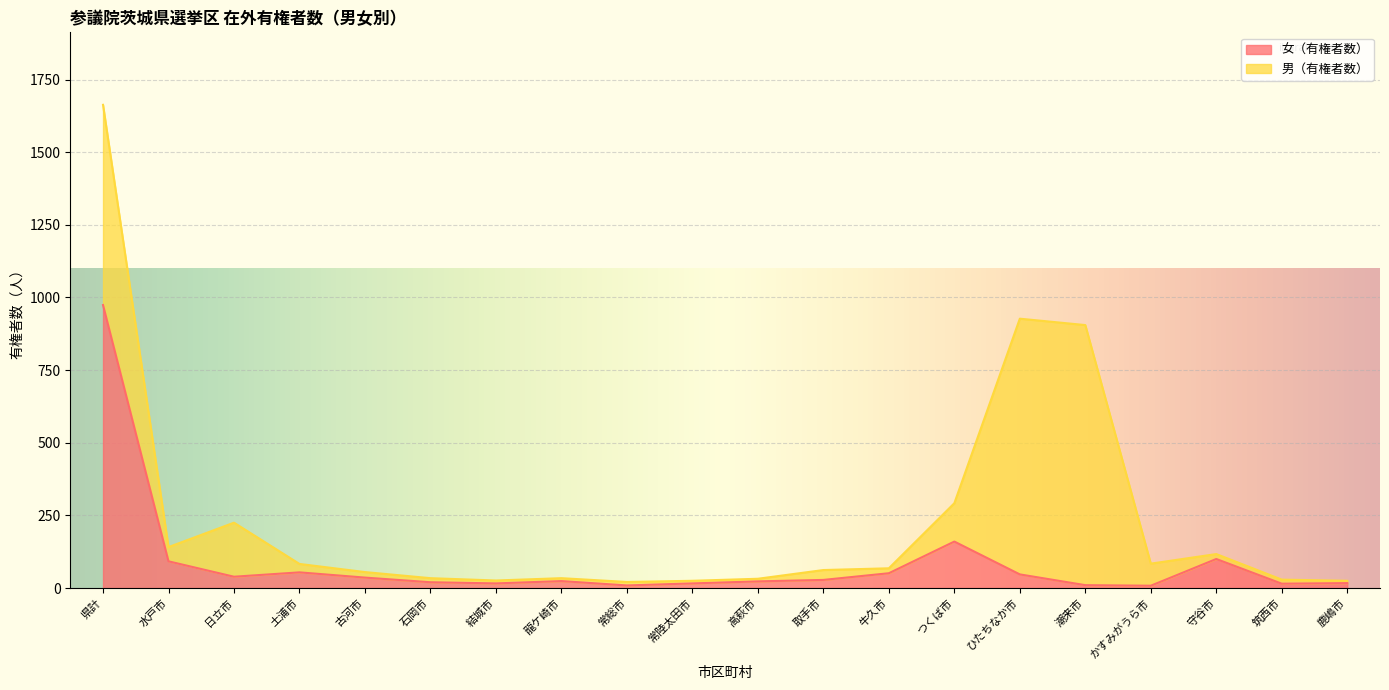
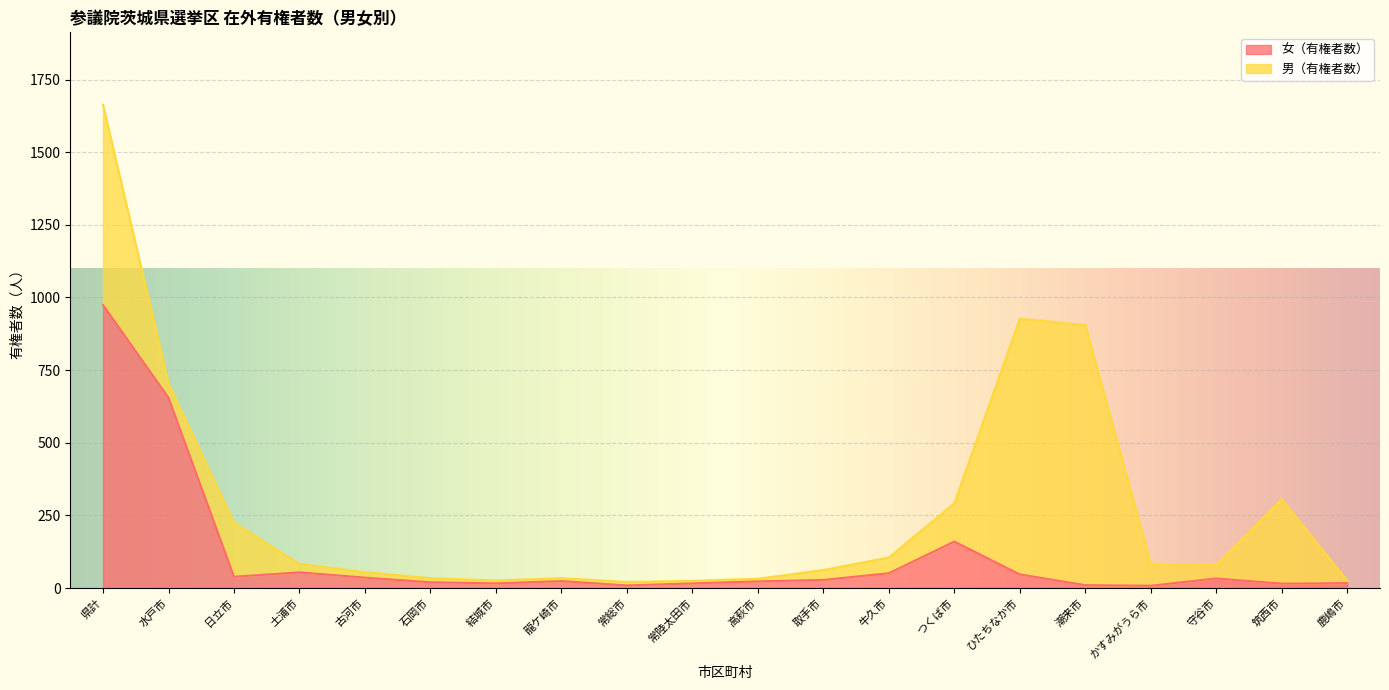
女（有権者数）, 水戸市: 90 -> 660
男（有権者数）, 牛久市: 20 -> 50
女（有権者数）, 守谷市: 100 -> 30
男（有権者数）, 守谷市: 20 -> 50
男（有権者数）, 筑西市: 10 -> 290
